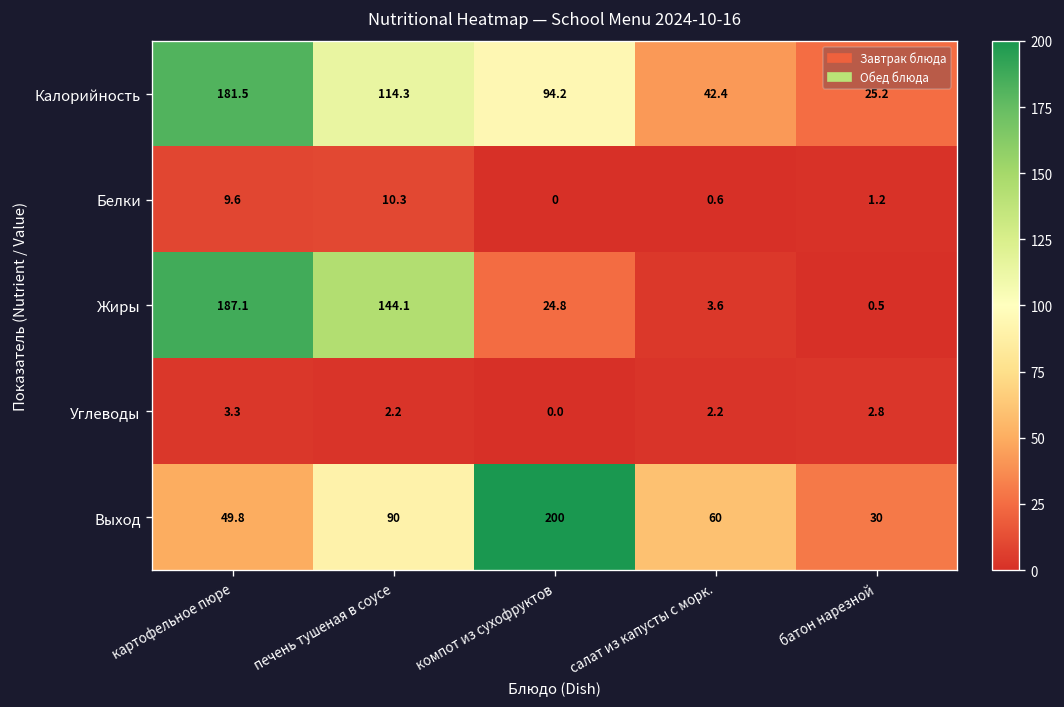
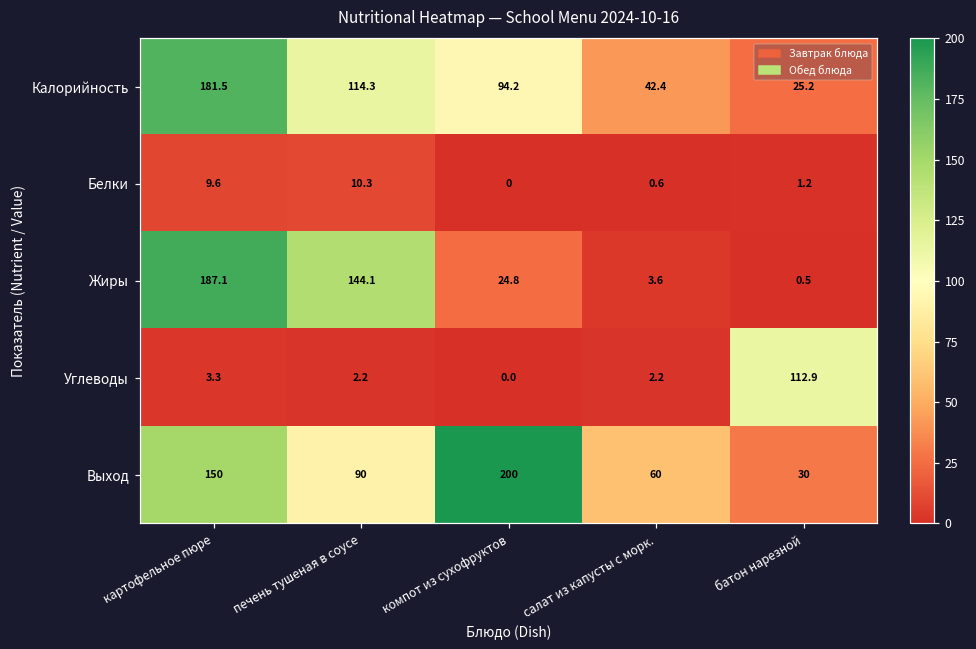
Углеводы, батон нарезной: 2.8 -> 112.9
Выход, картофельное пюре: 49.8 -> 150
